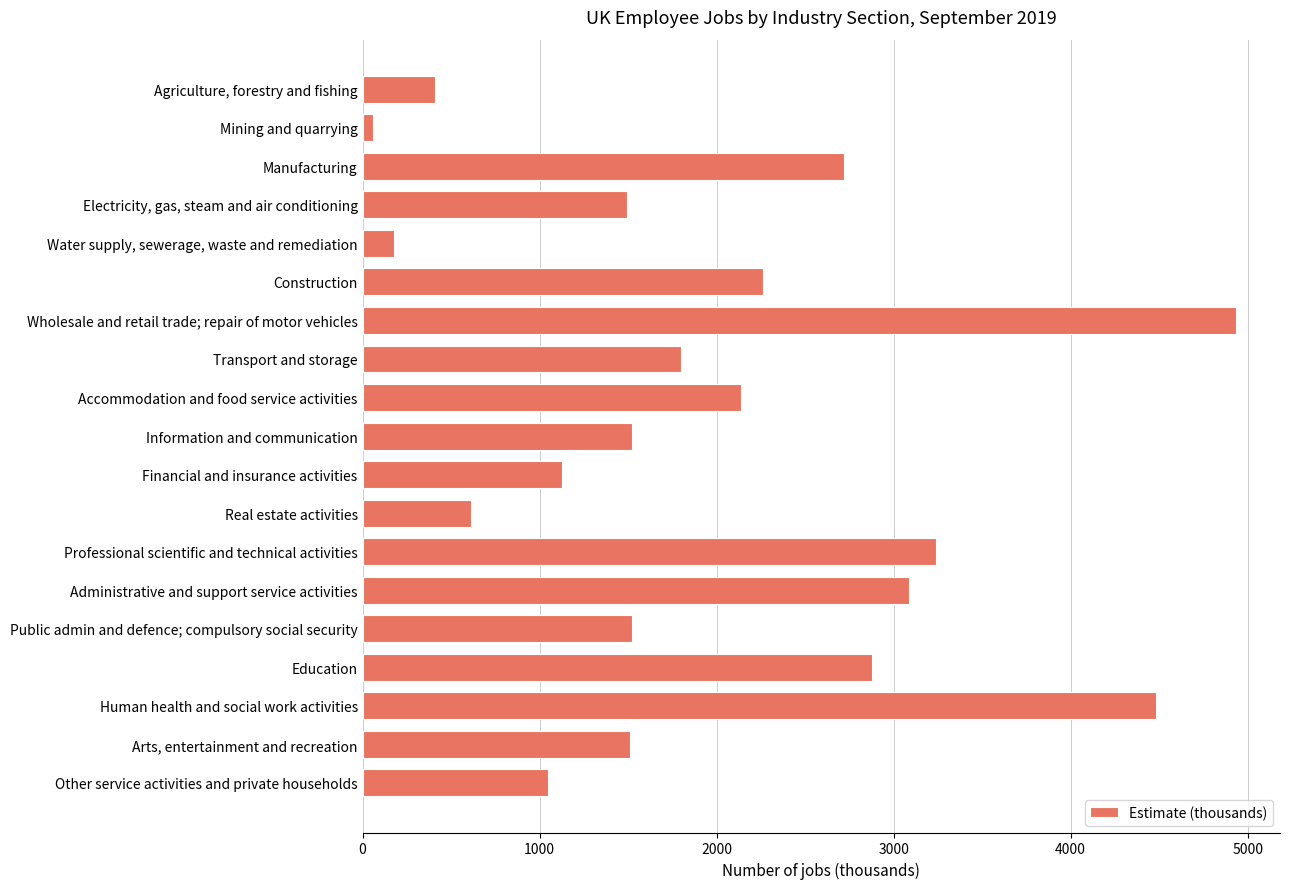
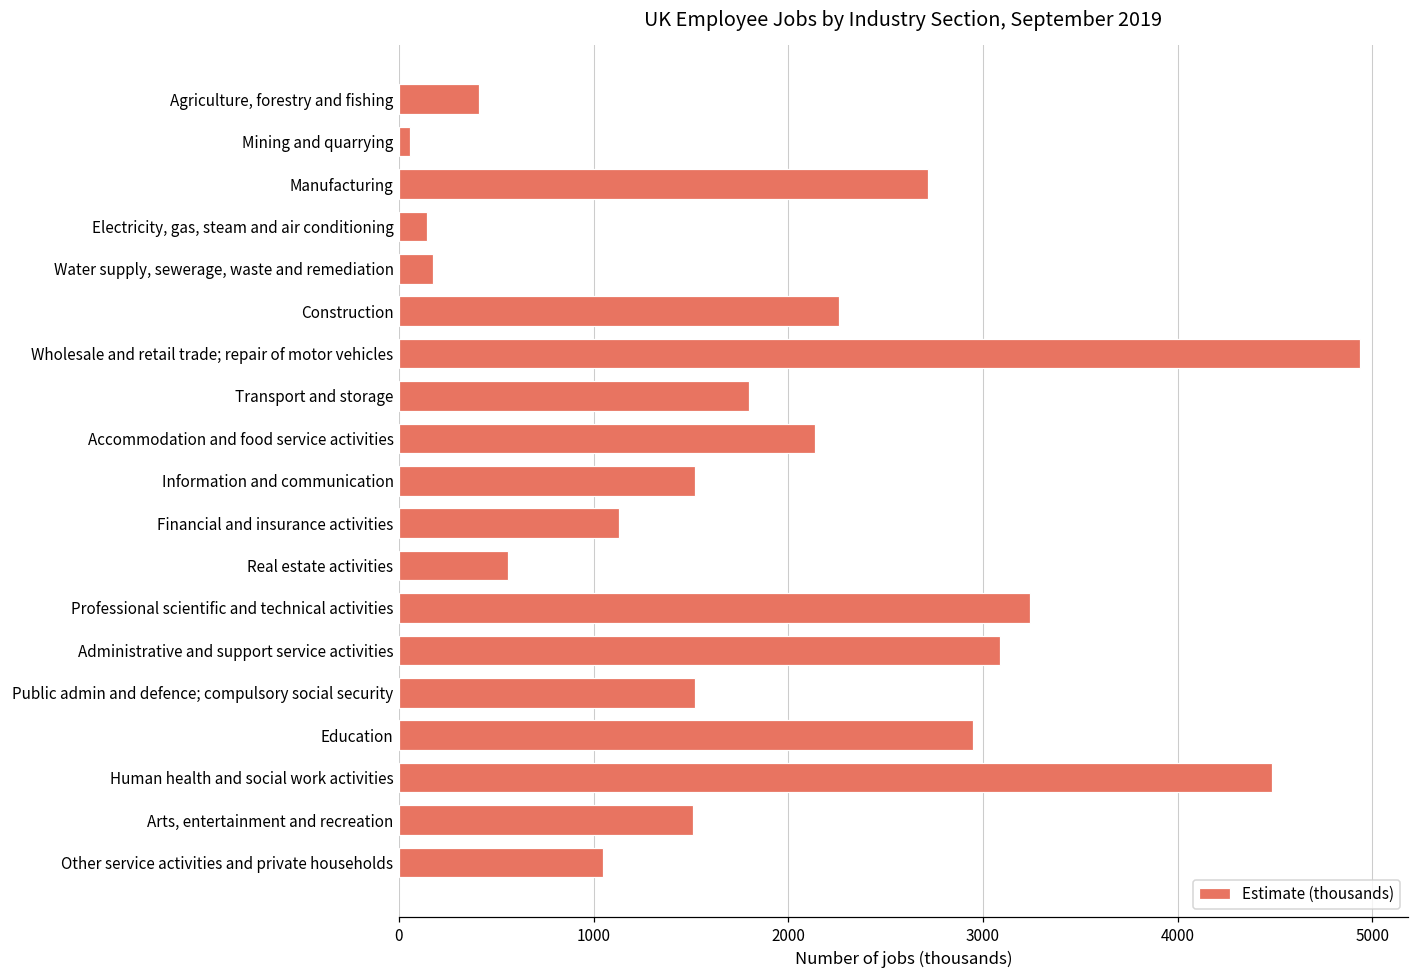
Electricity, gas, steam and air conditioning: 1490 -> 140
Real estate activities: 620 -> 560
Education: 2880 -> 2950
